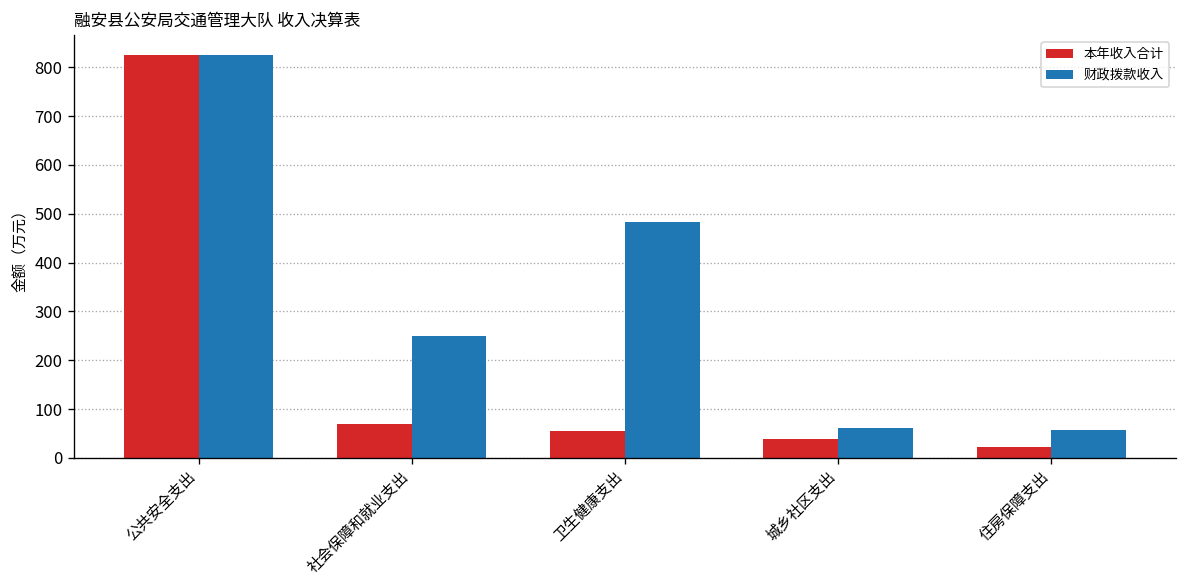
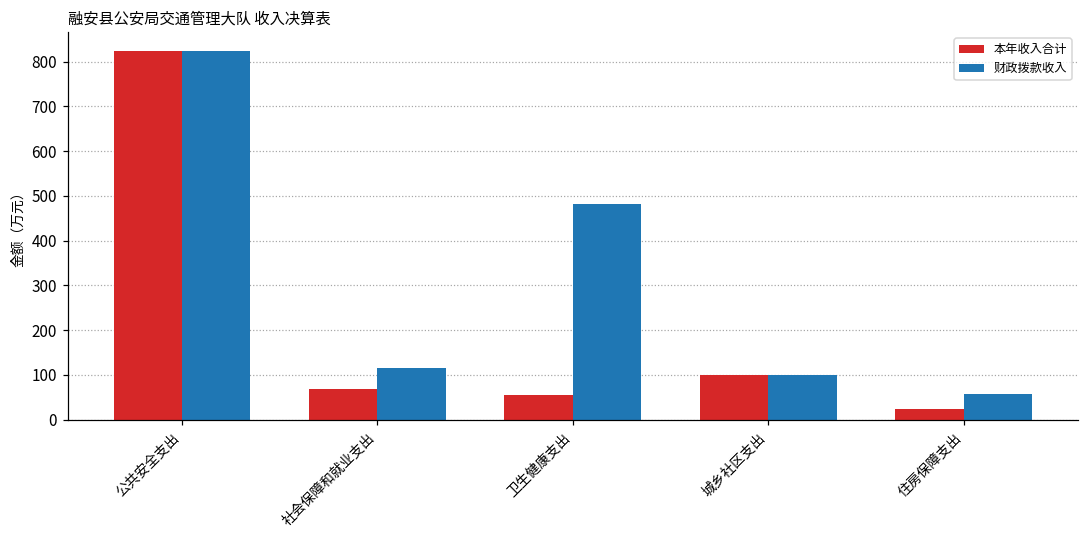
财政拨款收入, 社会保障和就业支出: 250 -> 110
本年收入合计, 城乡社区支出: 40 -> 100
财政拨款收入, 城乡社区支出: 60 -> 100
